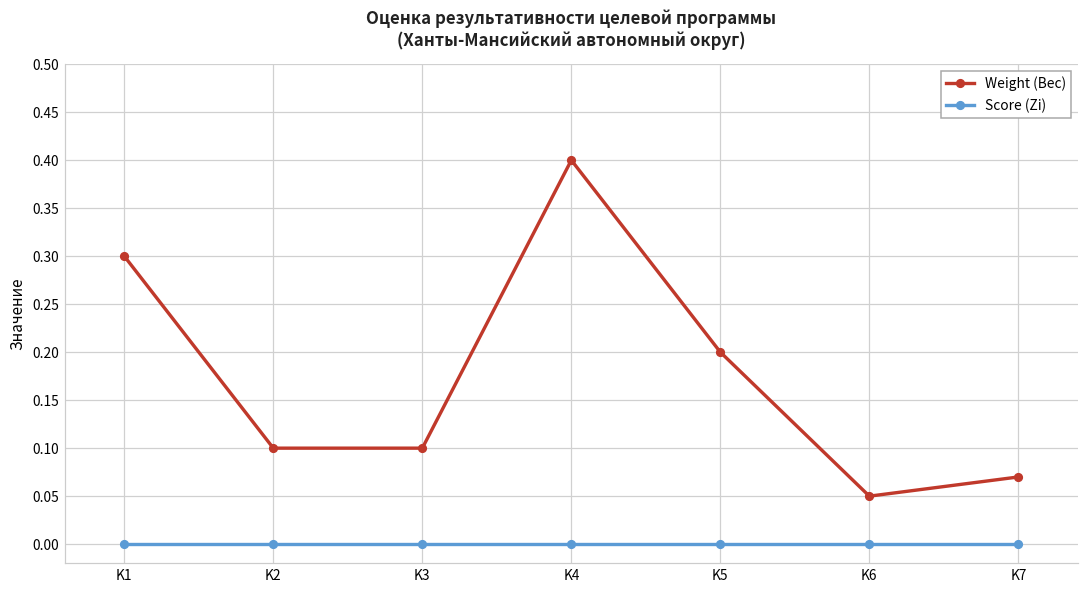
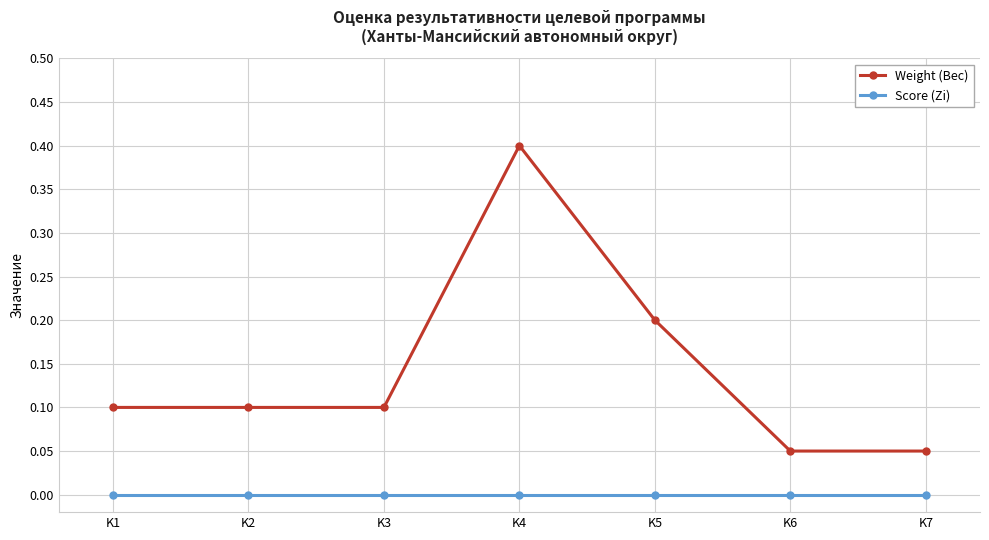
Weight (Вес), K1: 0.3 -> 0.1
Weight (Вес), K7: 0.07 -> 0.05
